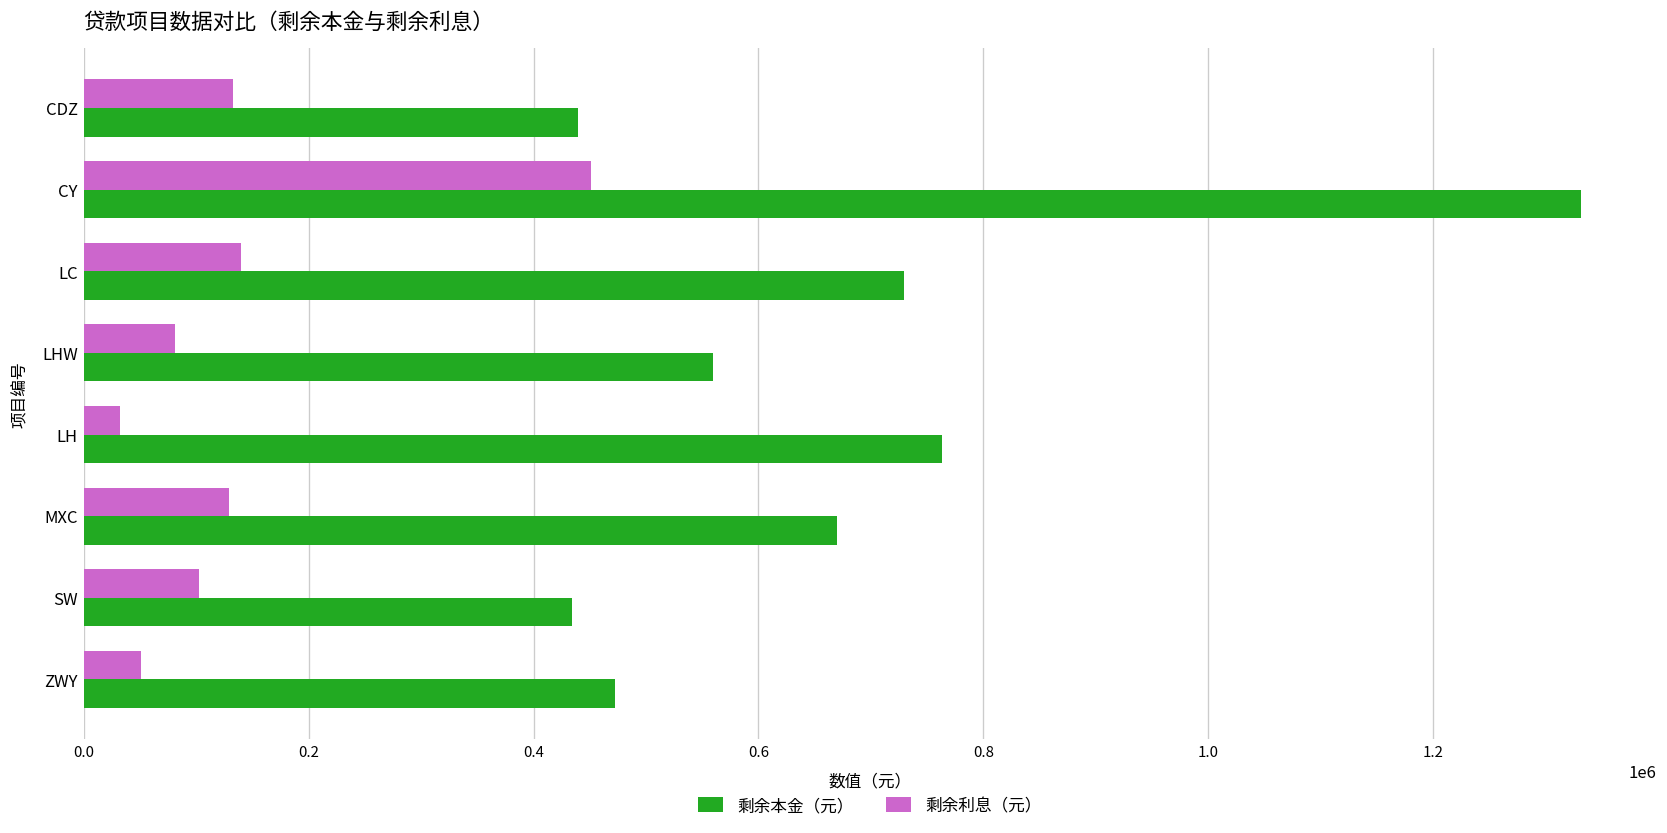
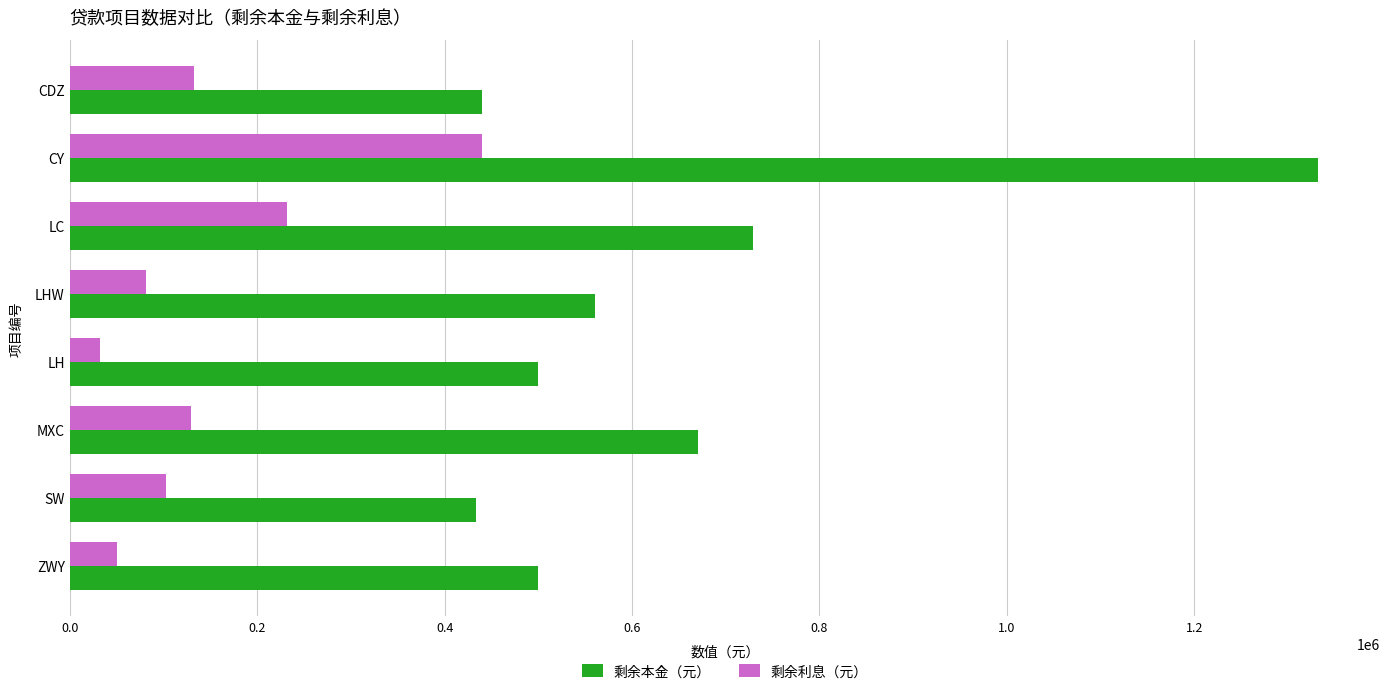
剩余利息（元）, CY: 450000 -> 440000
剩余利息（元）, LC: 140000 -> 230000
剩余本金（元）, LH: 760000 -> 500000
剩余本金（元）, ZWY: 470000 -> 500000
